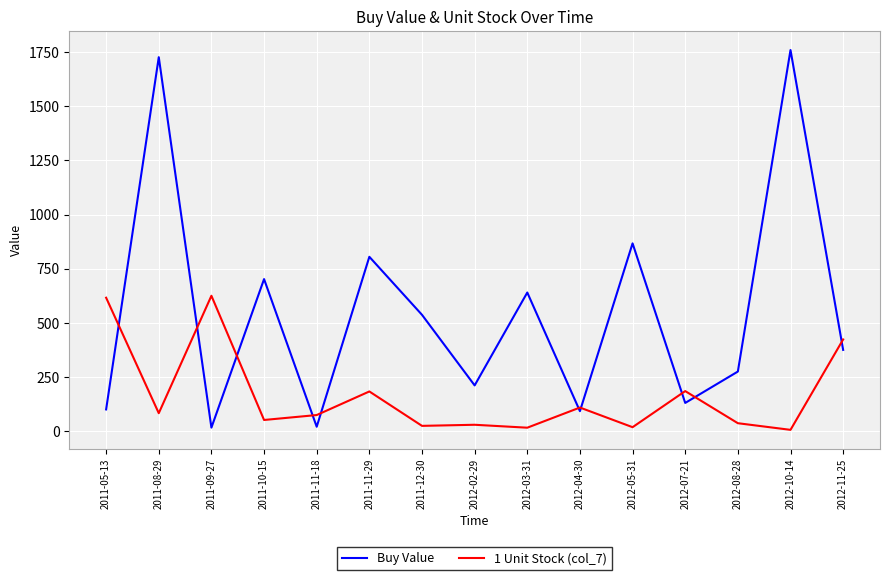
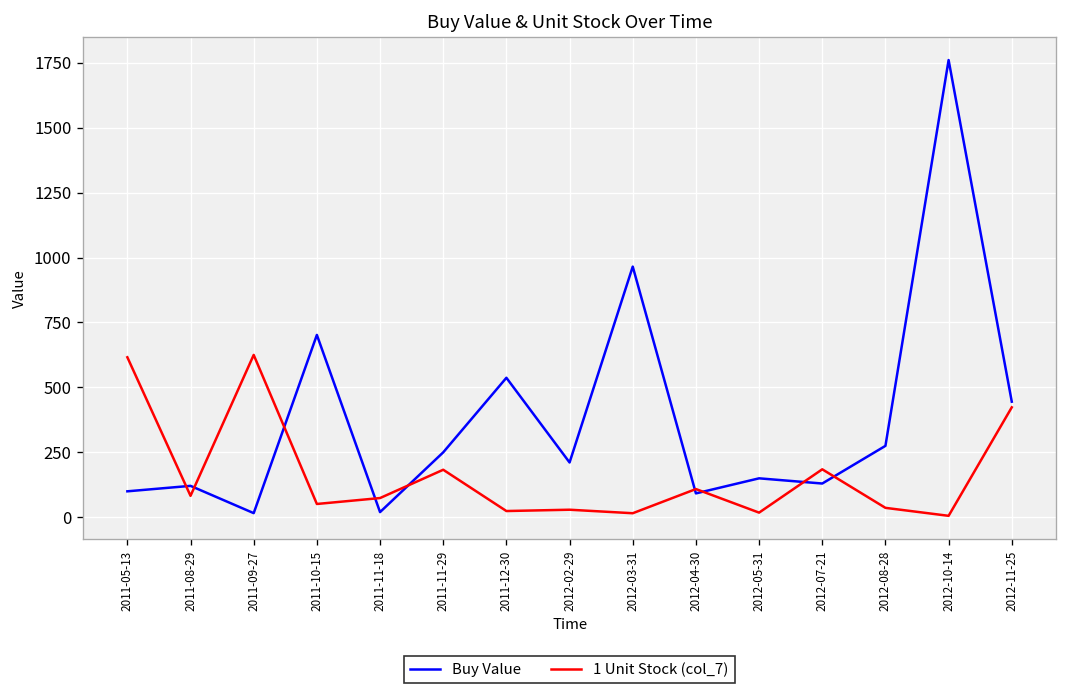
Buy Value, 2011-08-29: 1730 -> 120
Buy Value, 2011-11-29: 810 -> 250
Buy Value, 2012-03-31: 640 -> 970
Buy Value, 2012-05-31: 870 -> 150
Buy Value, 2012-11-25: 380 -> 450
